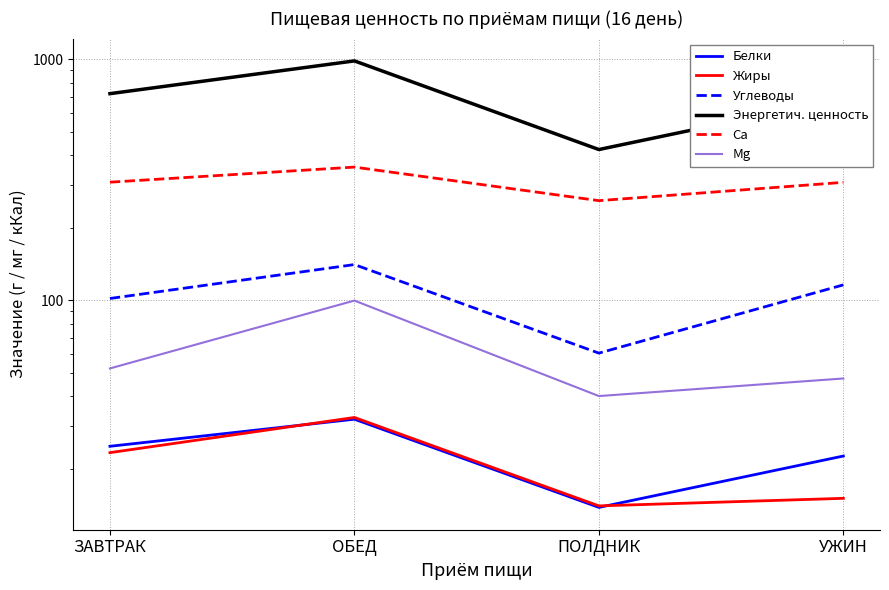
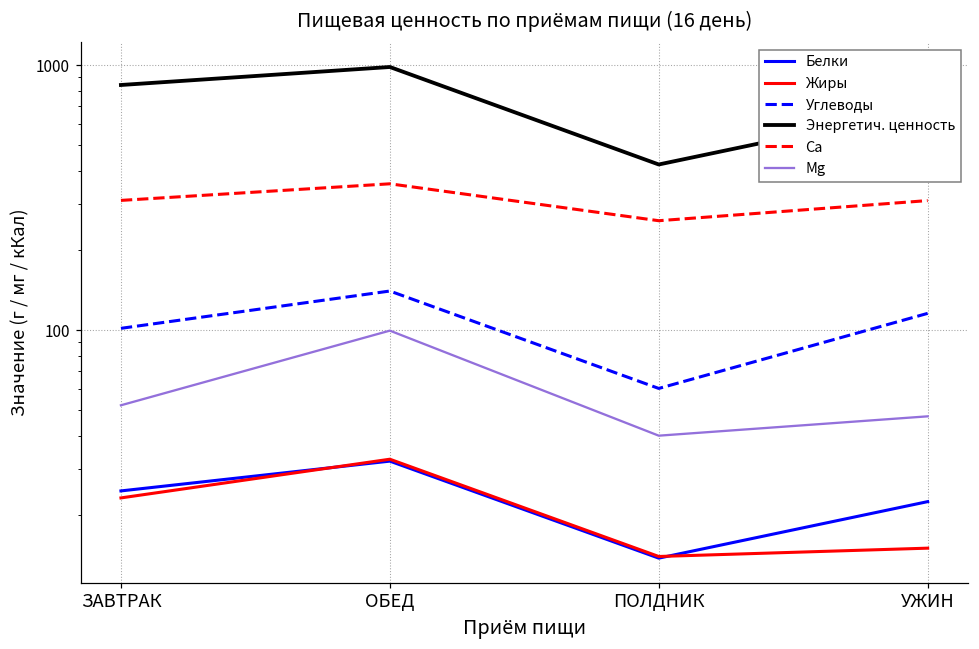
Энергетич. ценность, ЗАВТРАК: 720 -> 840
